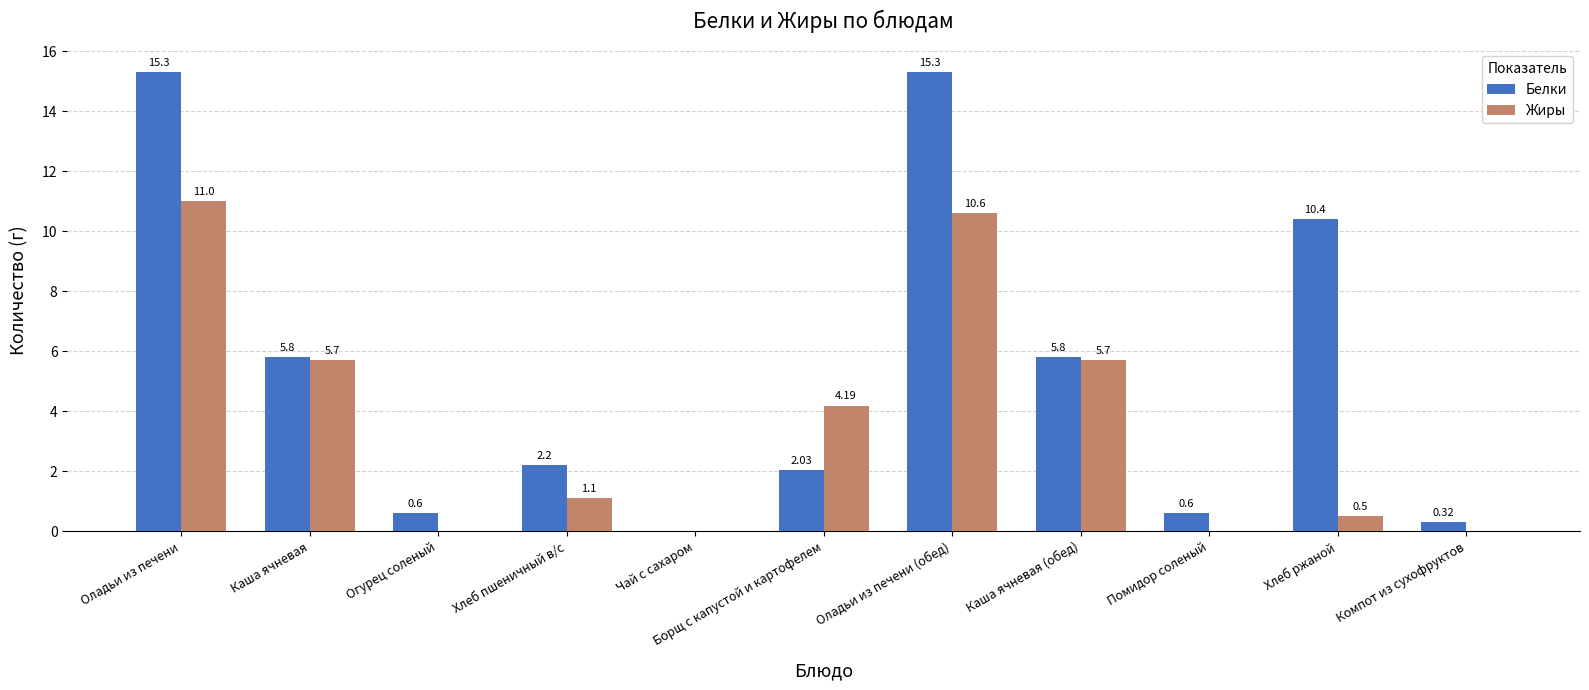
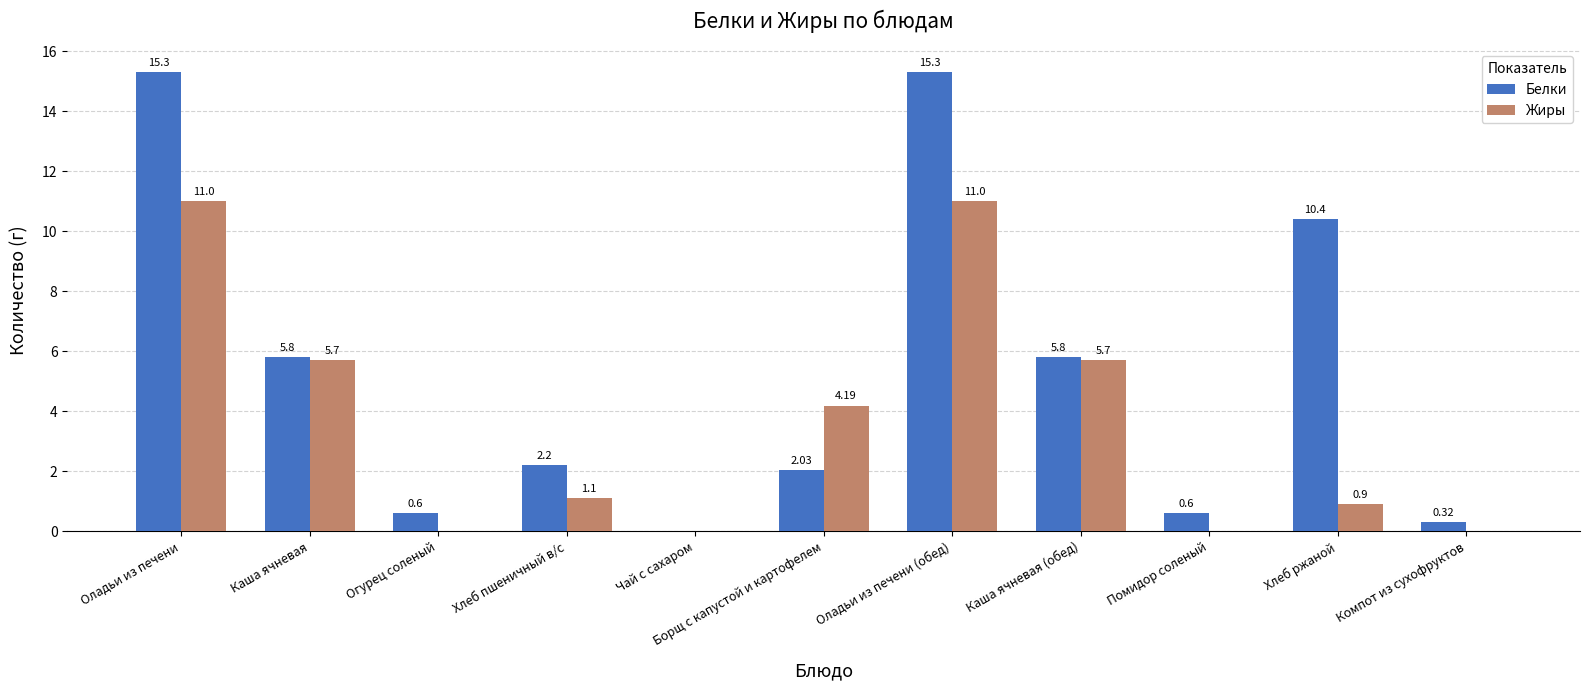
Жиры, Оладьи из печени (обед): 10.6 -> 11.0
Жиры, Хлеб ржаной: 0.5 -> 0.9
